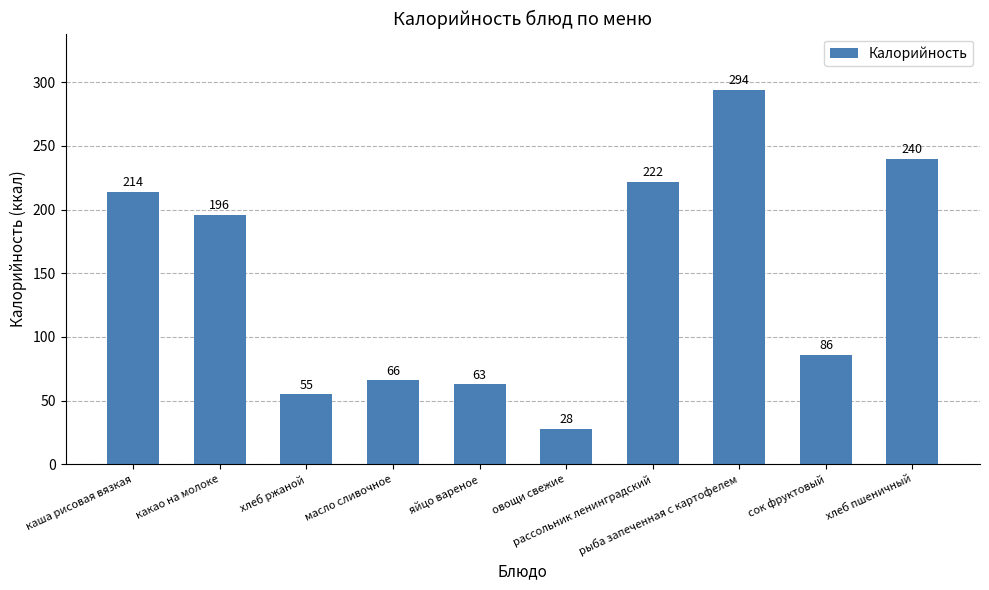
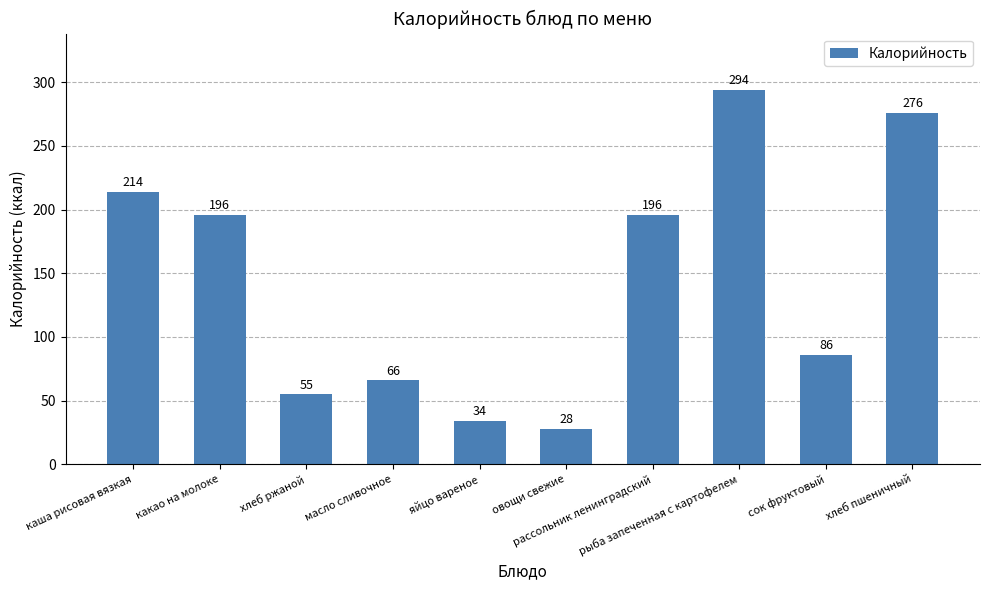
яйцо вареное: 63 -> 34
рассольник ленинградский: 222 -> 196
хлеб пшеничный: 240 -> 276
